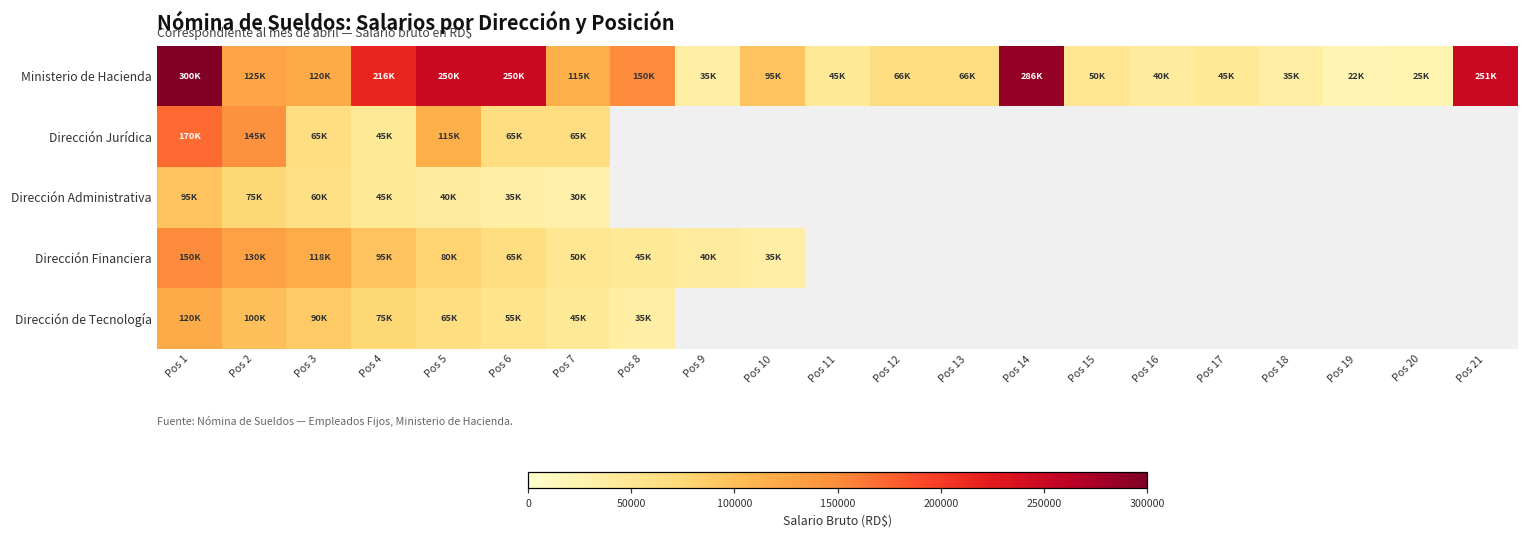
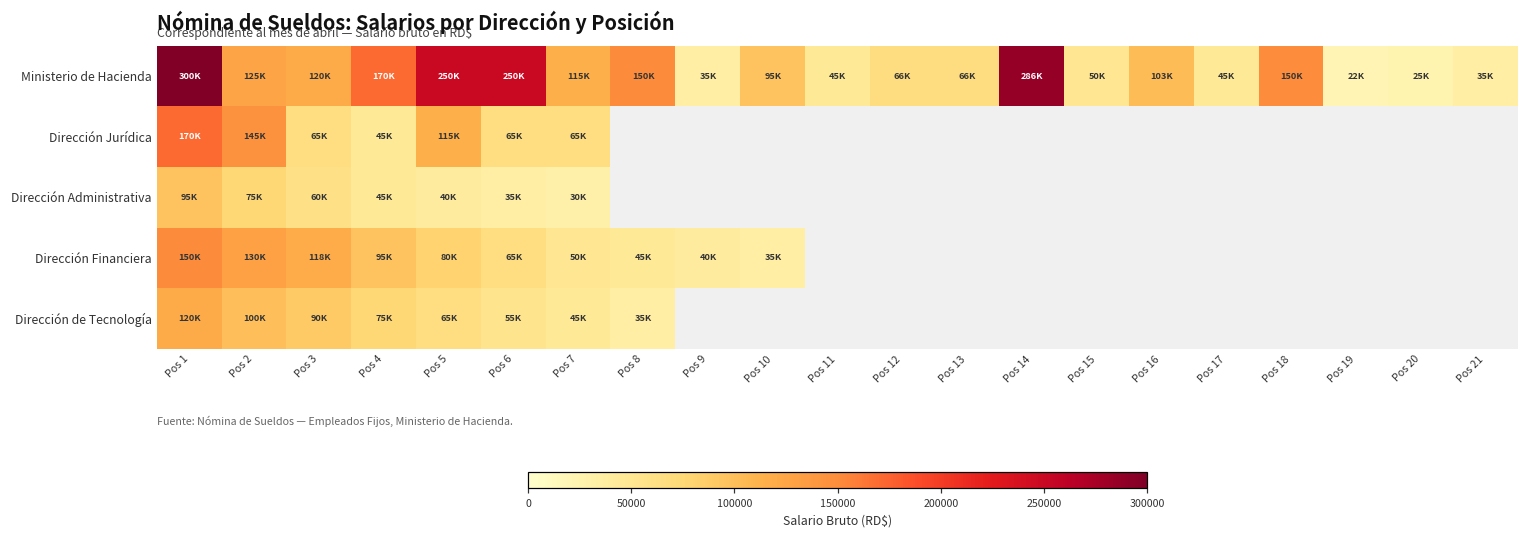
Ministerio de Hacienda, Pos 4: 216K -> 170K
Ministerio de Hacienda, Pos 16: 40K -> 103K
Ministerio de Hacienda, Pos 18: 35K -> 150K
Ministerio de Hacienda, Pos 21: 251K -> 35K
